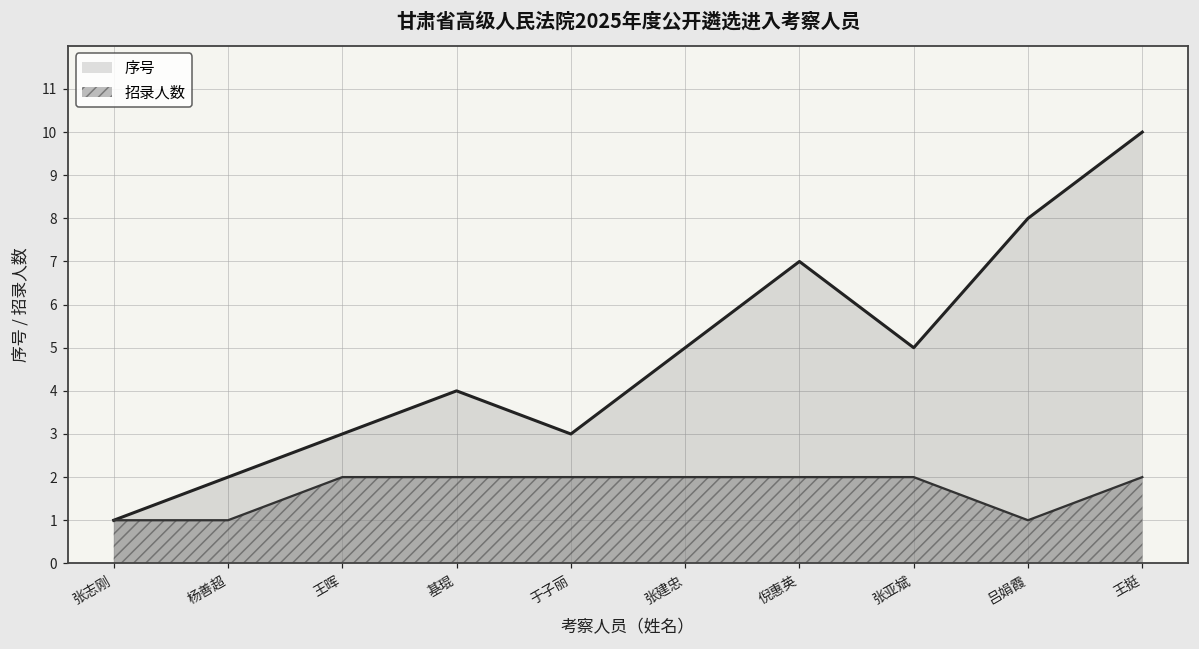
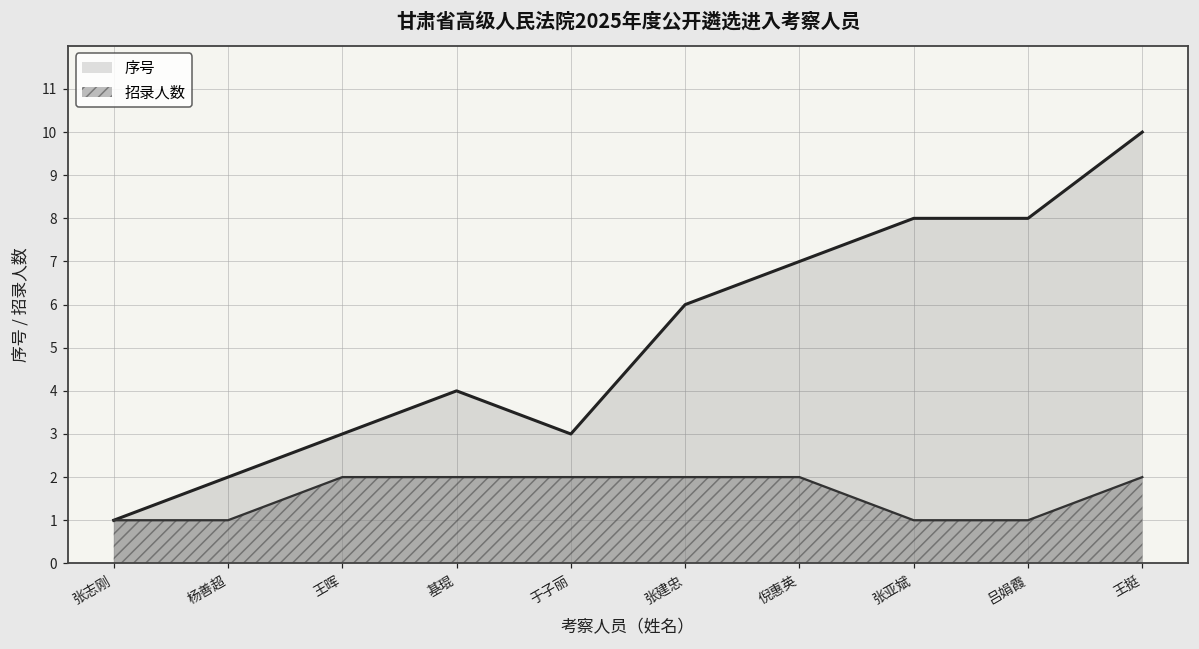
序号, 张建忠: 5 -> 6
序号, 张亚斌: 5 -> 8
招录人数, 张亚斌: 2 -> 1
